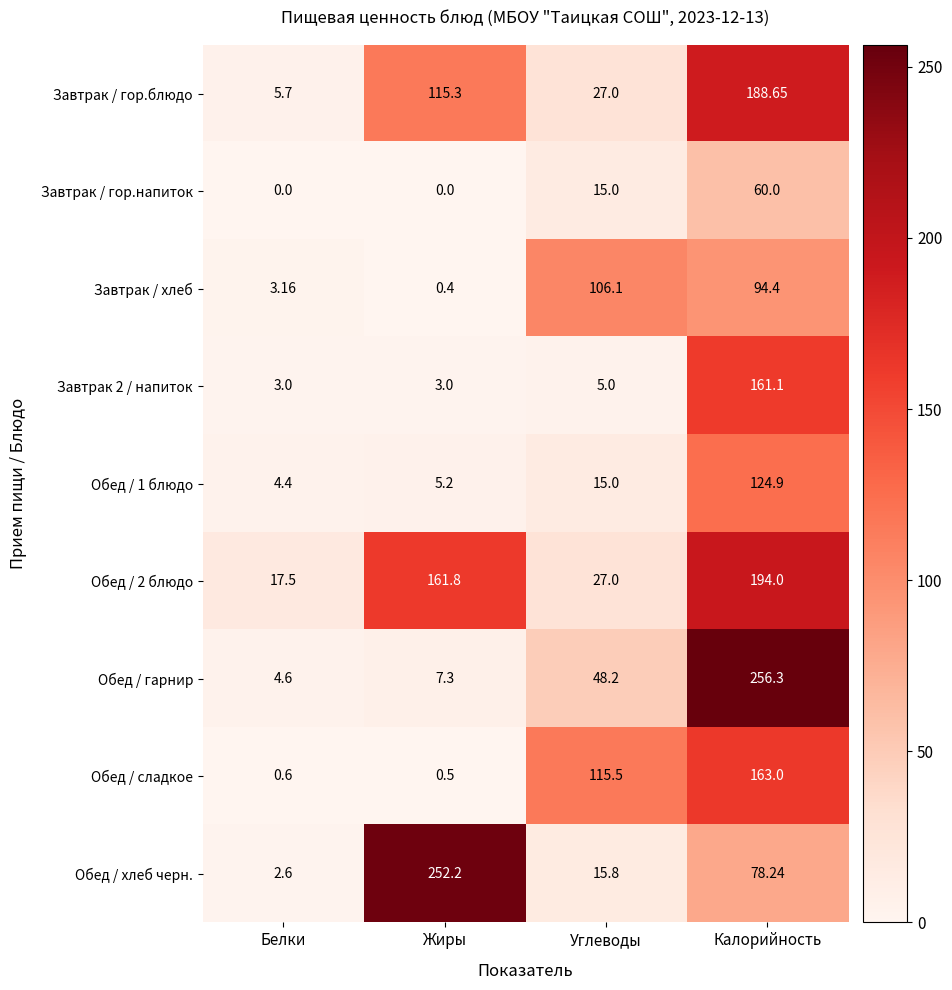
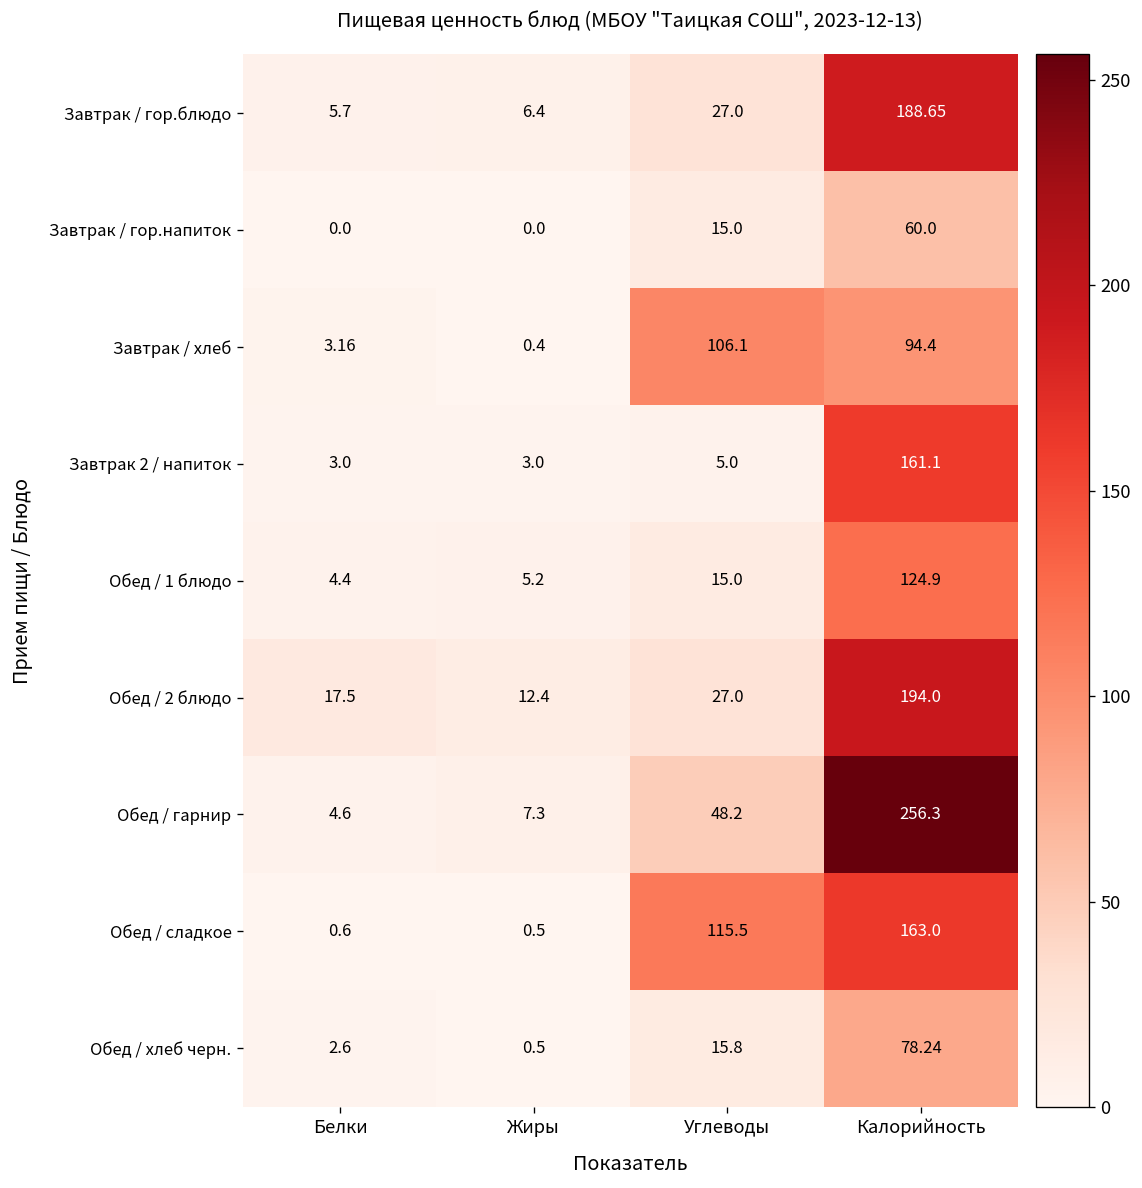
Завтрак / гор.блюдо, Жиры: 115.3 -> 6.4
Обед / 2 блюдо, Жиры: 161.8 -> 12.4
Обед / хлеб черн., Жиры: 252.2 -> 0.5
